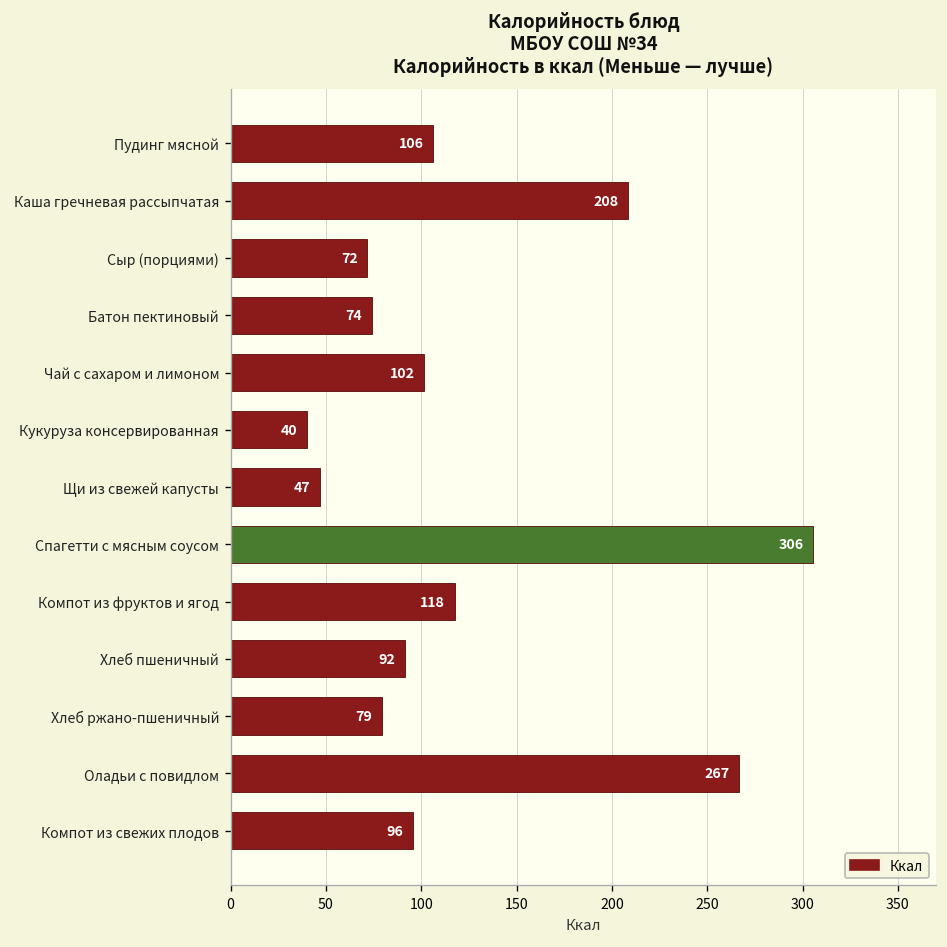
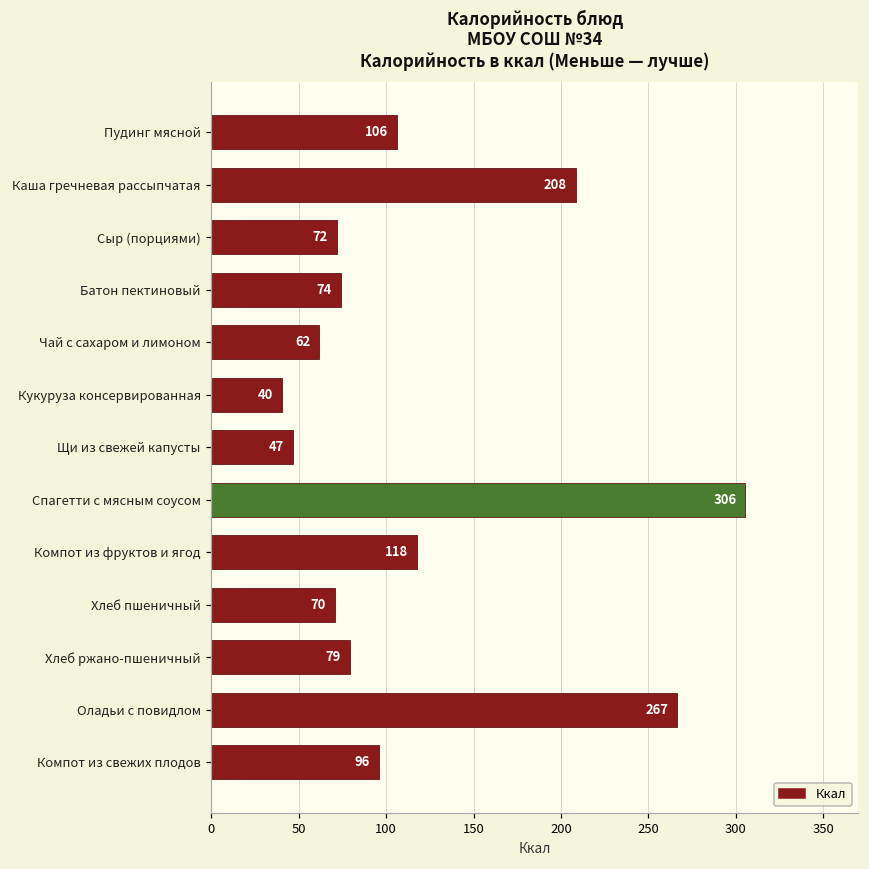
Чай с сахаром и лимоном: 102 -> 62
Хлеб пшеничный: 92 -> 70
